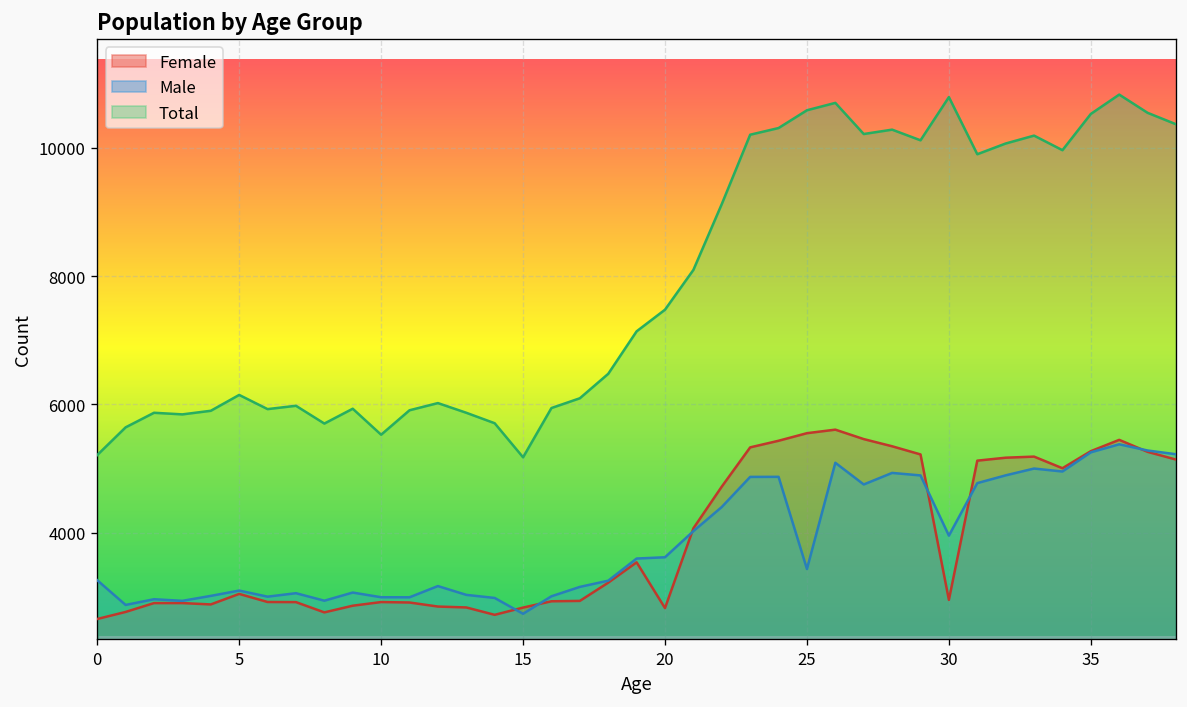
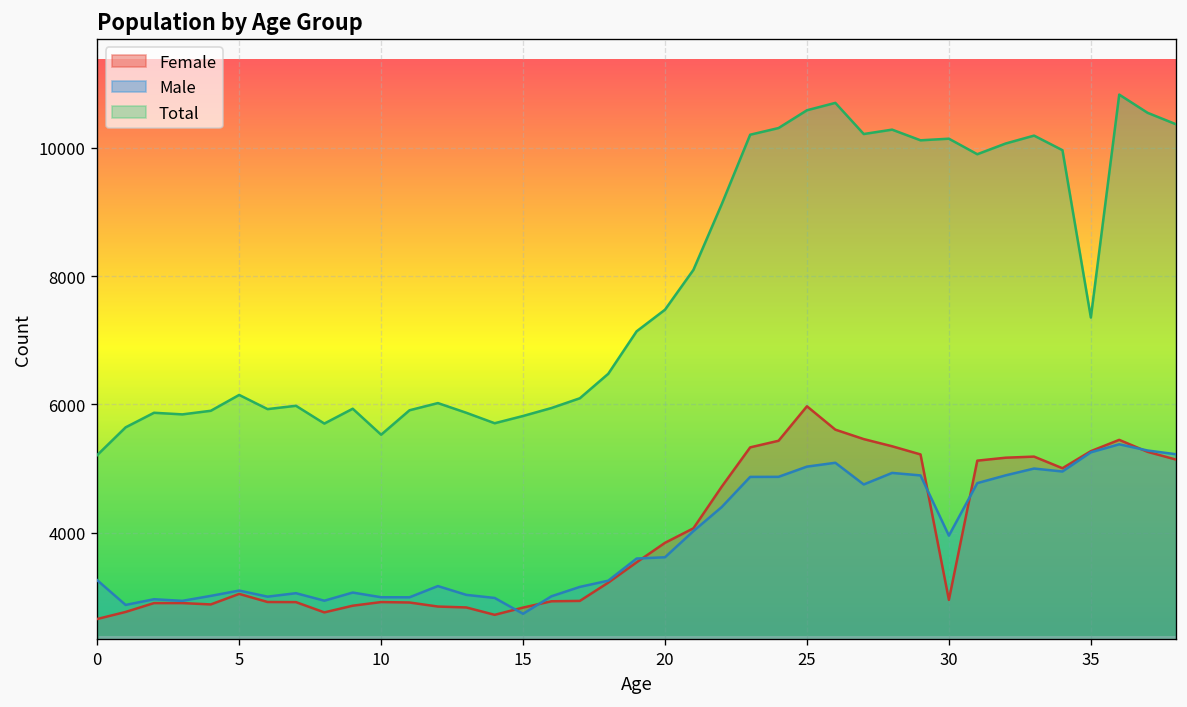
Total, 15: 5200 -> 5800
Female, 20: 2800 -> 3800
Female, 25: 5600 -> 6000
Male, 25: 3400 -> 5000
Total, 30: 10800 -> 10100
Total, 35: 10500 -> 7400
